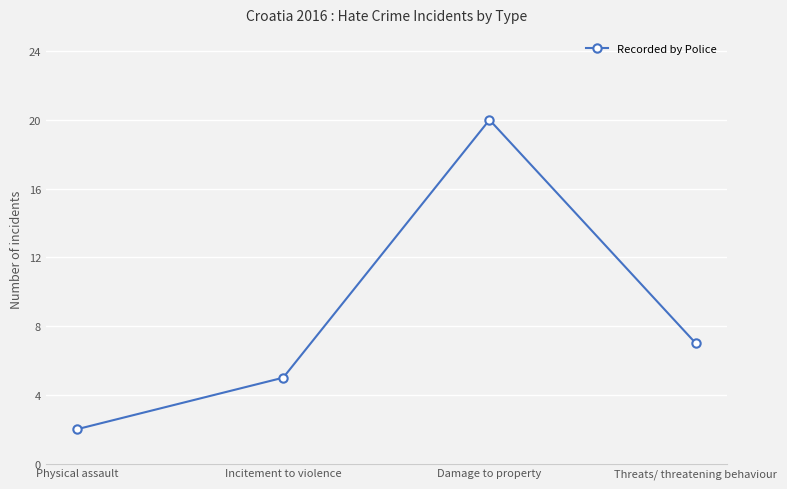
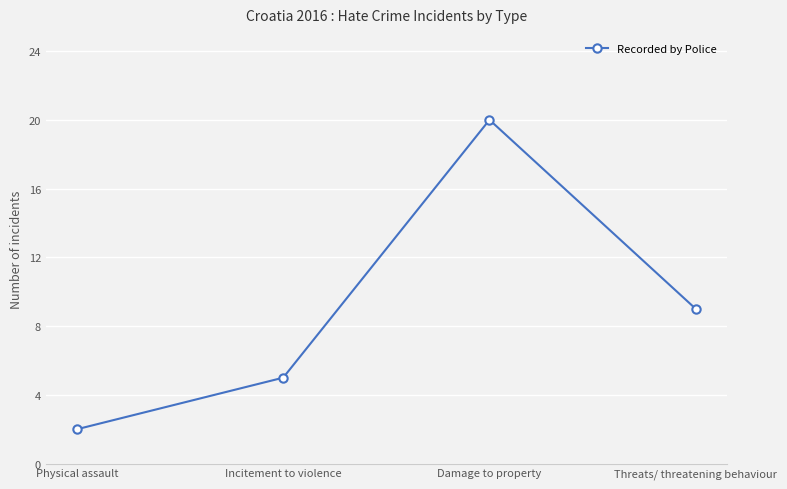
Threats/ threatening behaviour: 7 -> 9
